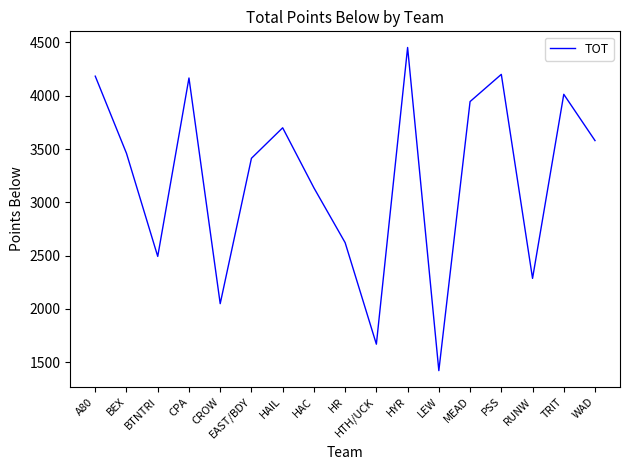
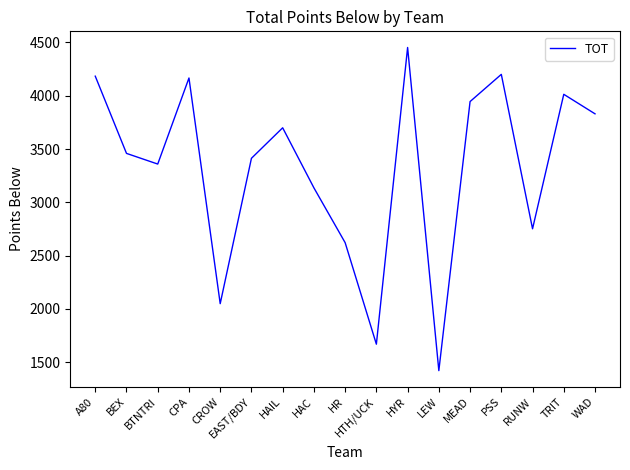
BTNTRI: 2490 -> 3360
RUNW: 2290 -> 2750
WAD: 3580 -> 3830
